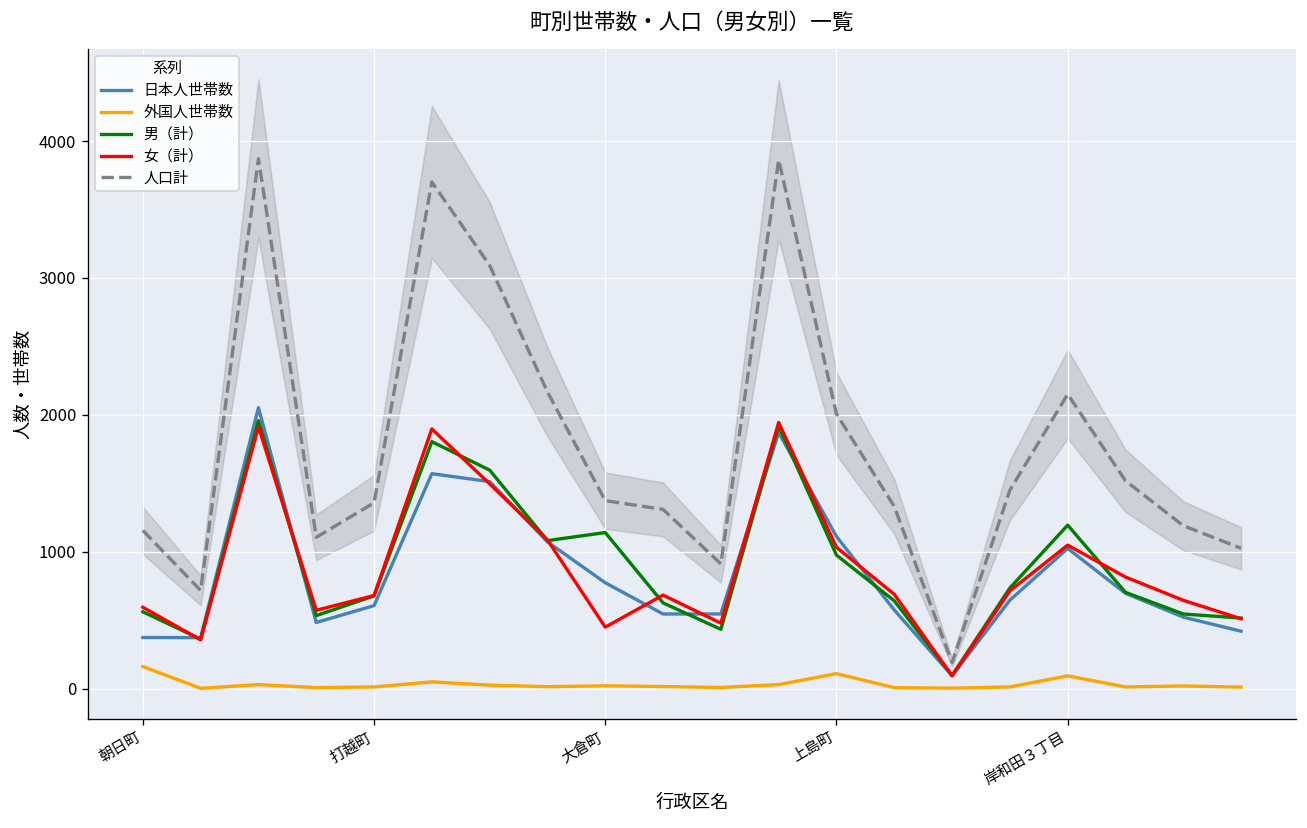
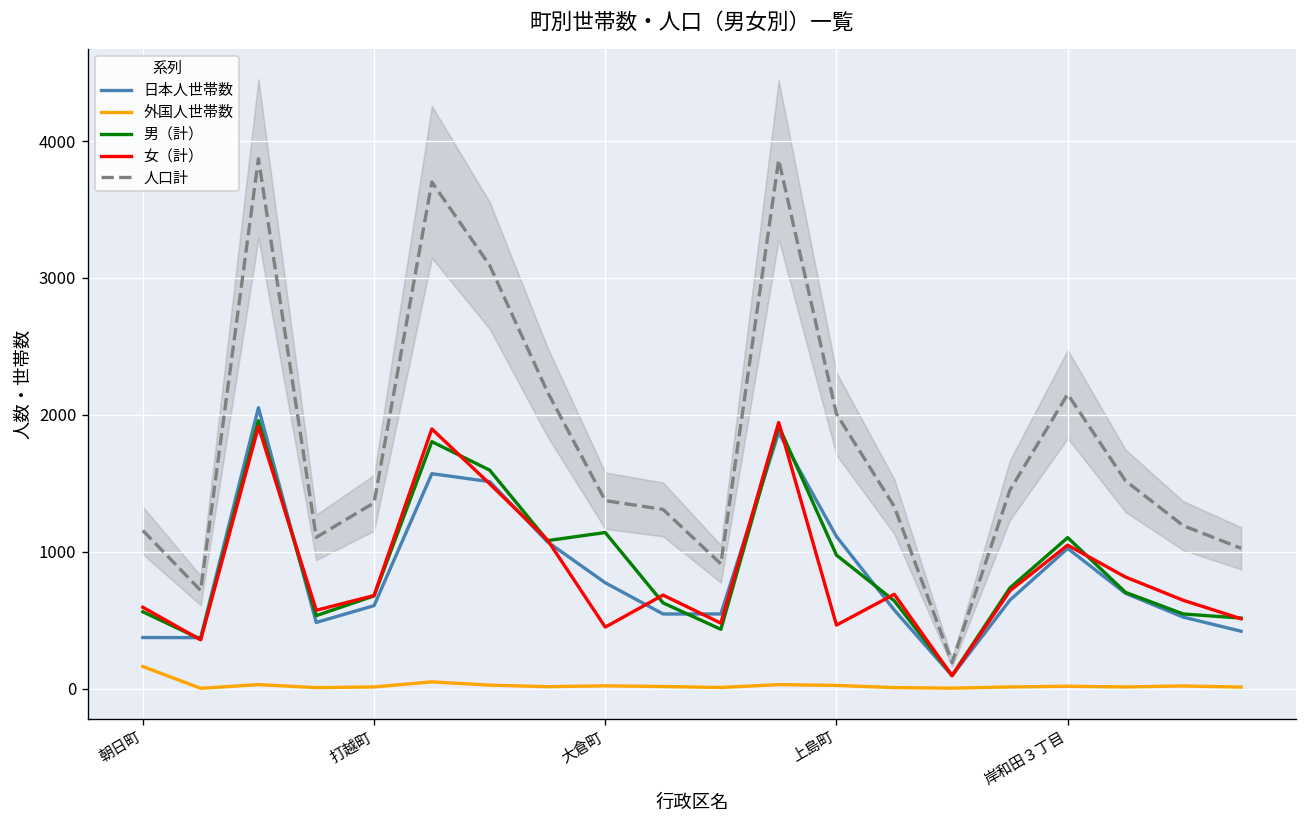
外国人世帯数, 上島町: 110 -> 20
女（計）, 上島町: 1030 -> 460
外国人世帯数, 岸和田３丁目: 90 -> 20
男（計）, 岸和田３丁目: 1190 -> 1100
